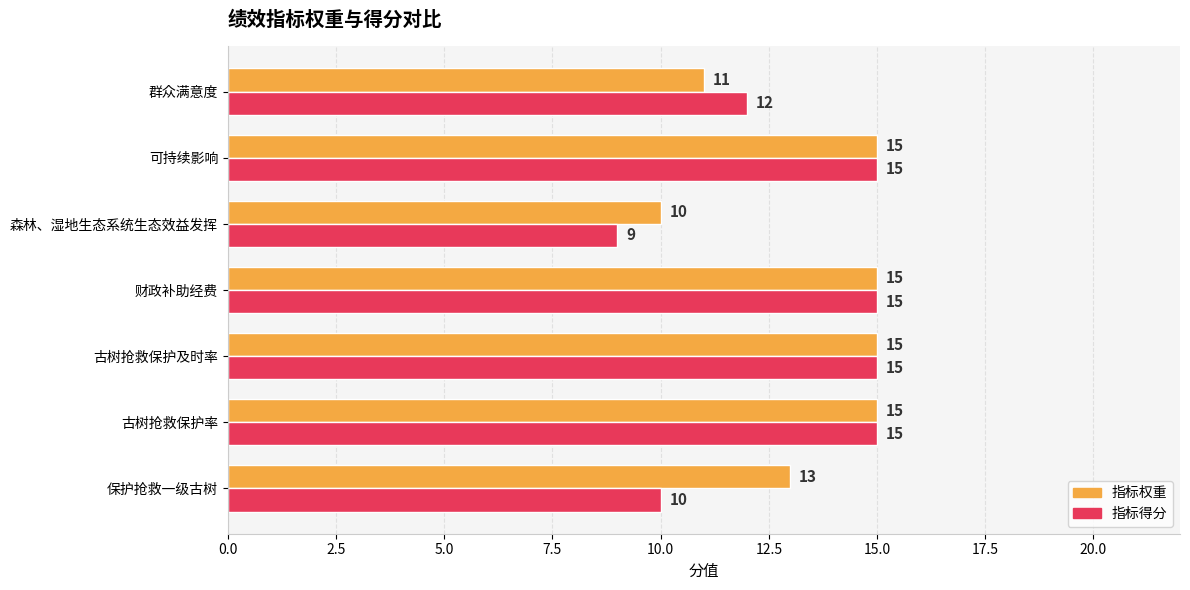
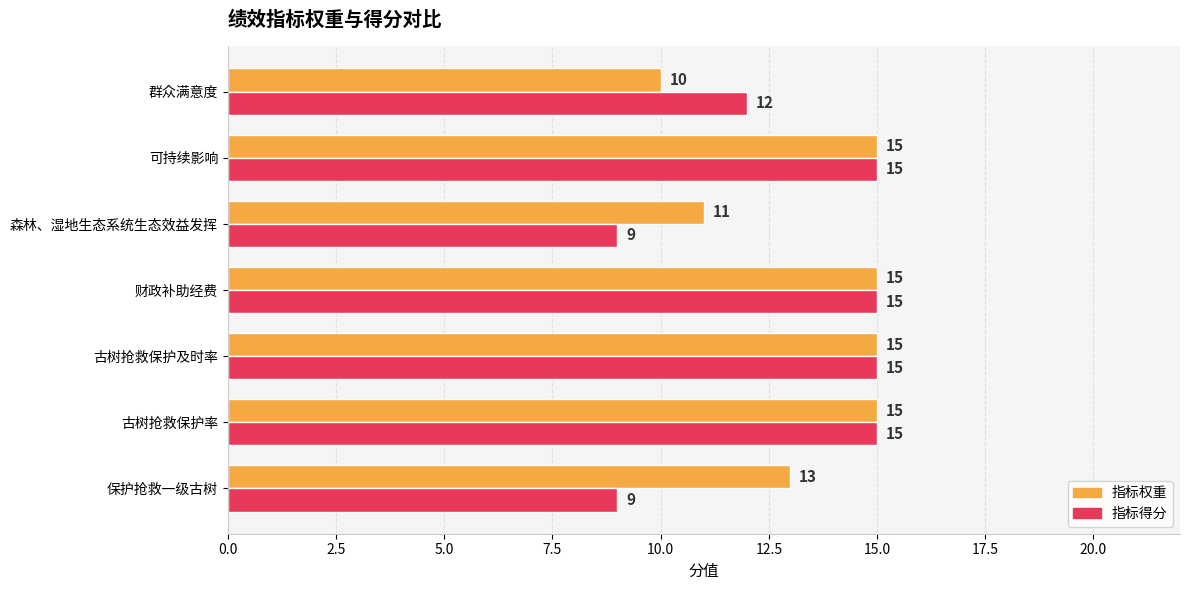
指标权重, 群众满意度: 11 -> 10
指标权重, 森林、湿地生态系统生态效益发挥: 10 -> 11
指标得分, 保护抢救一级古树: 10 -> 9
